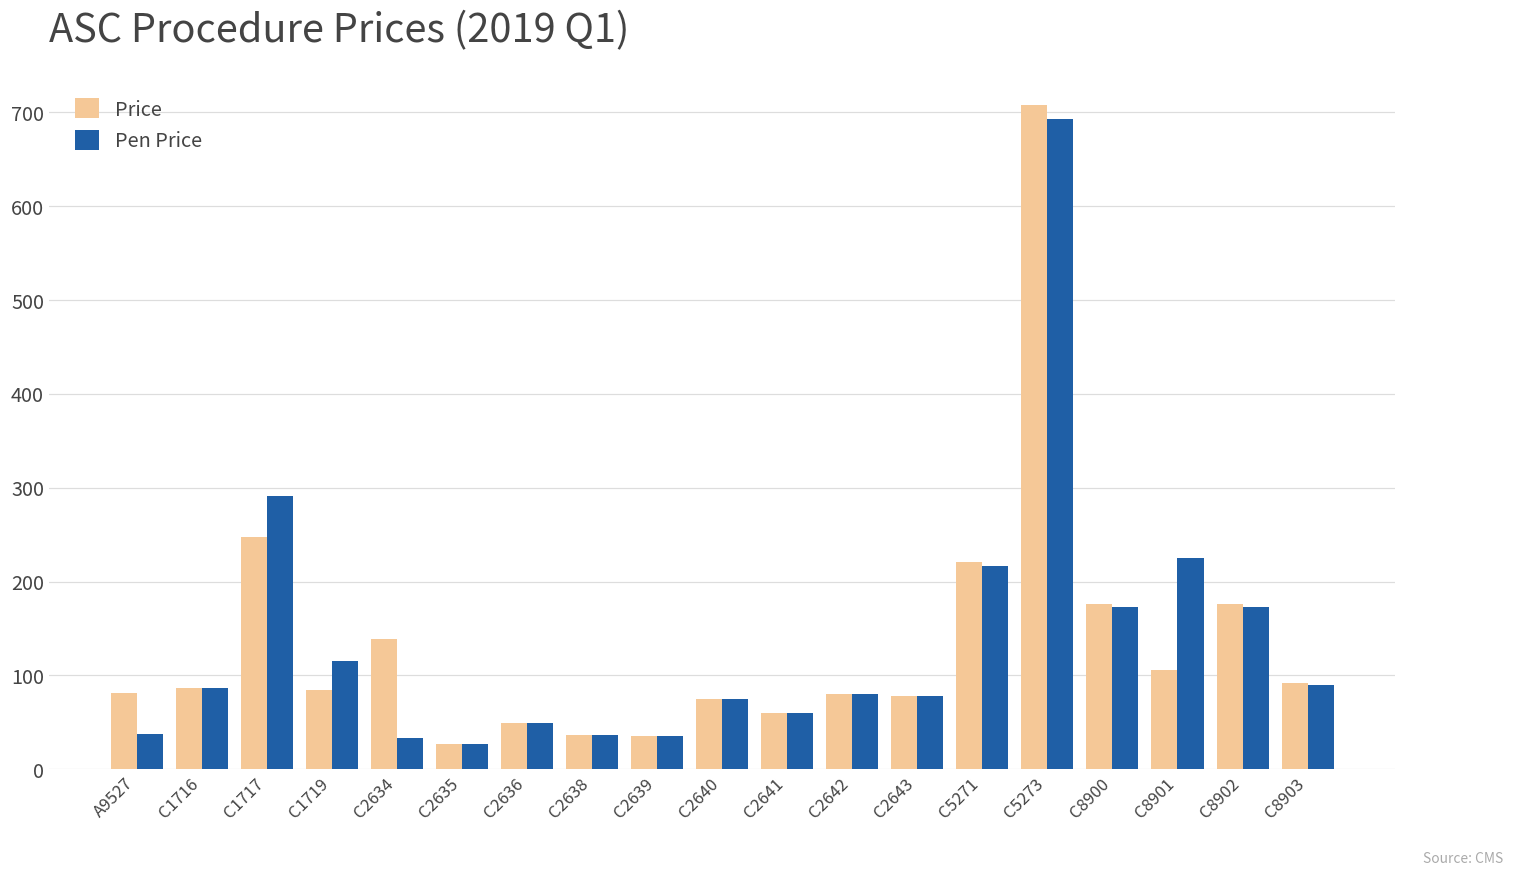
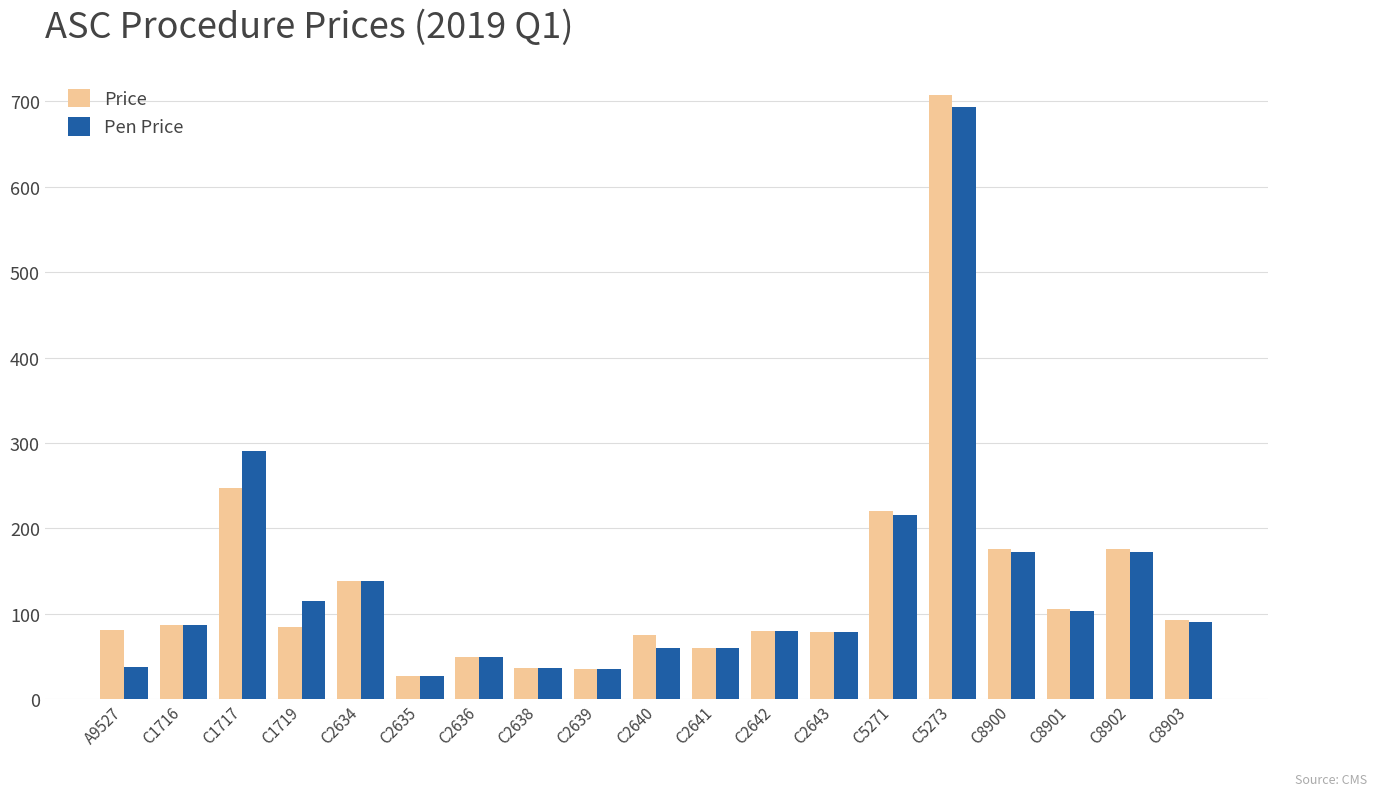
Pen Price, C2634: 30 -> 140
Pen Price, C2640: 70 -> 60
Pen Price, C8901: 220 -> 100
